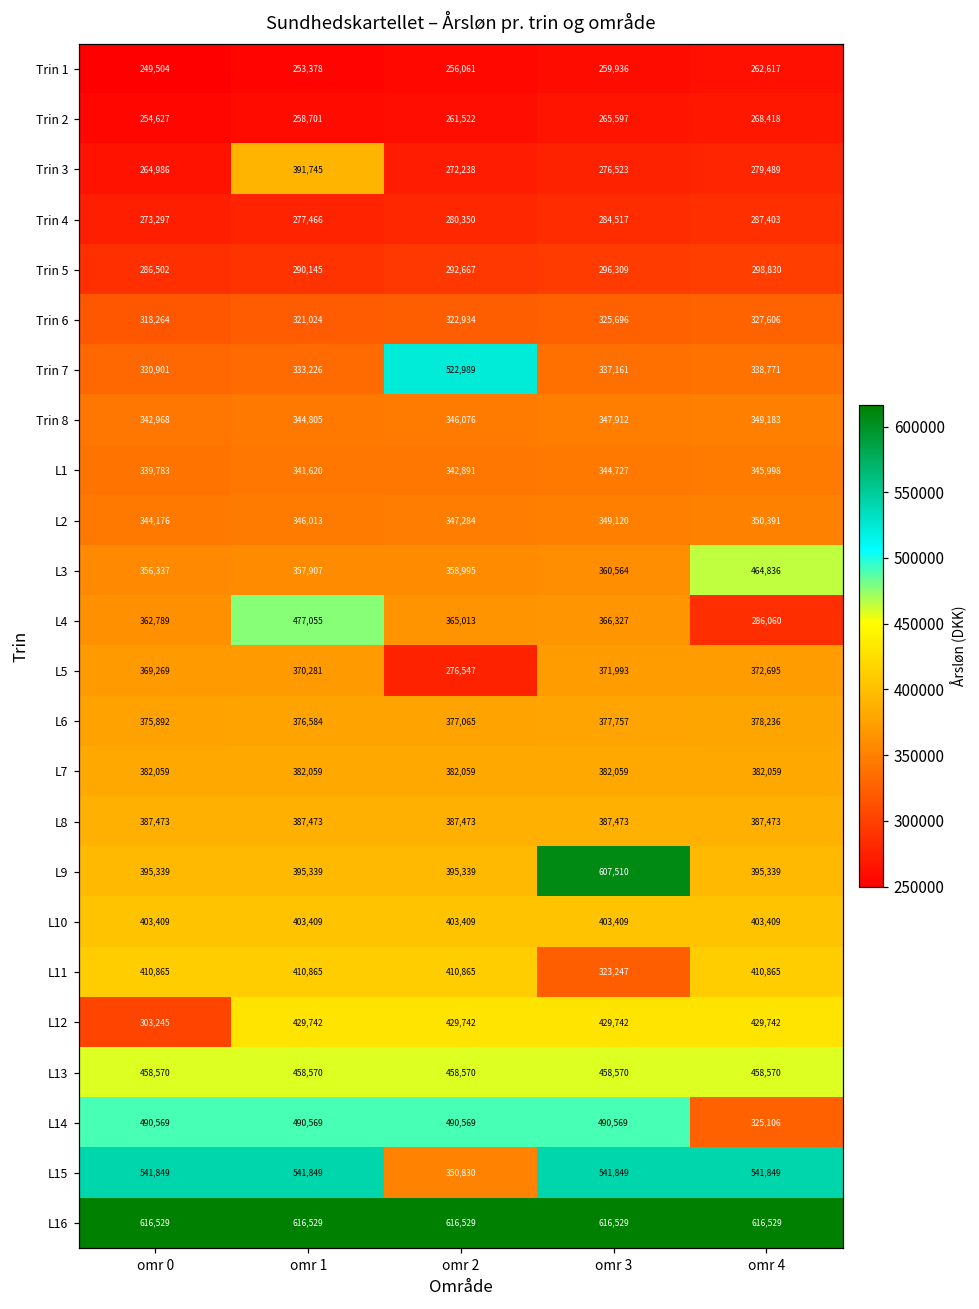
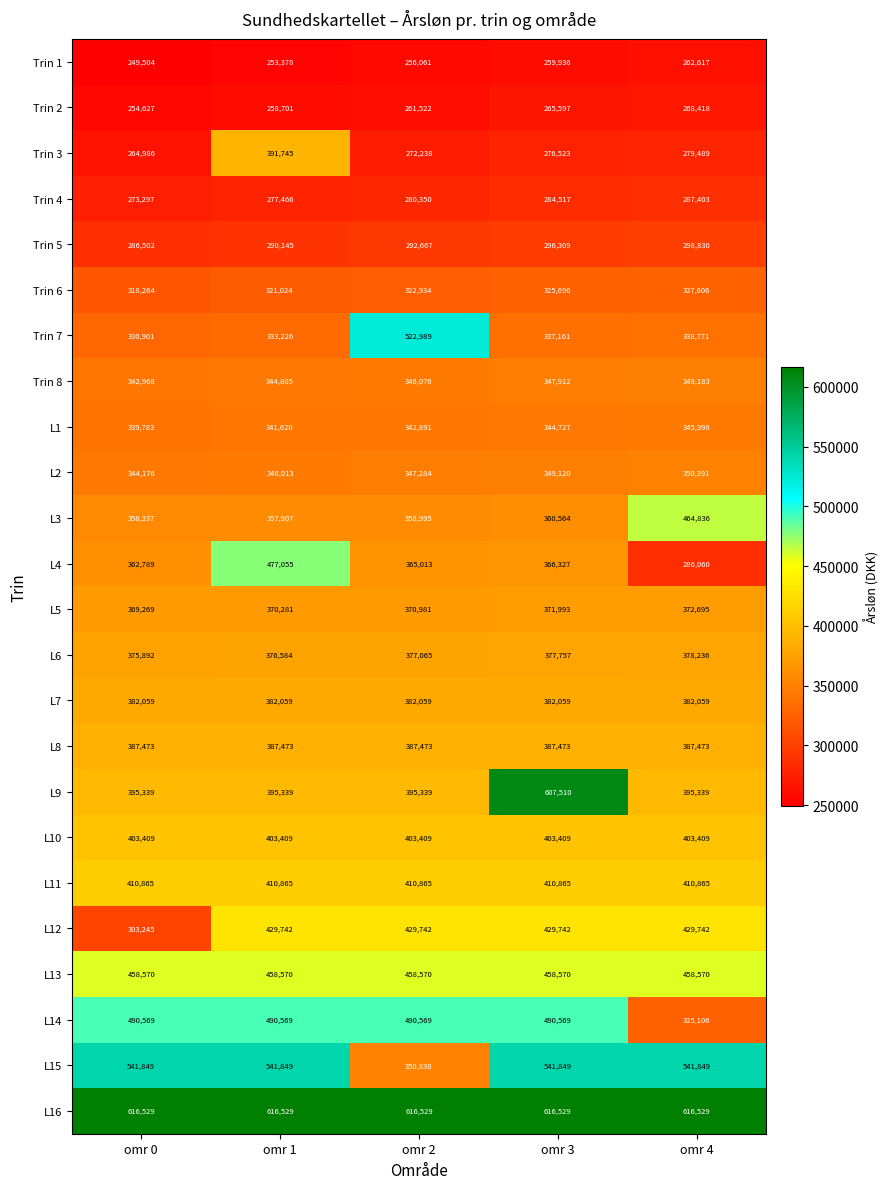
L5, omr 2: 276,547 -> 370,981
L11, omr 3: 323,247 -> 410,865
